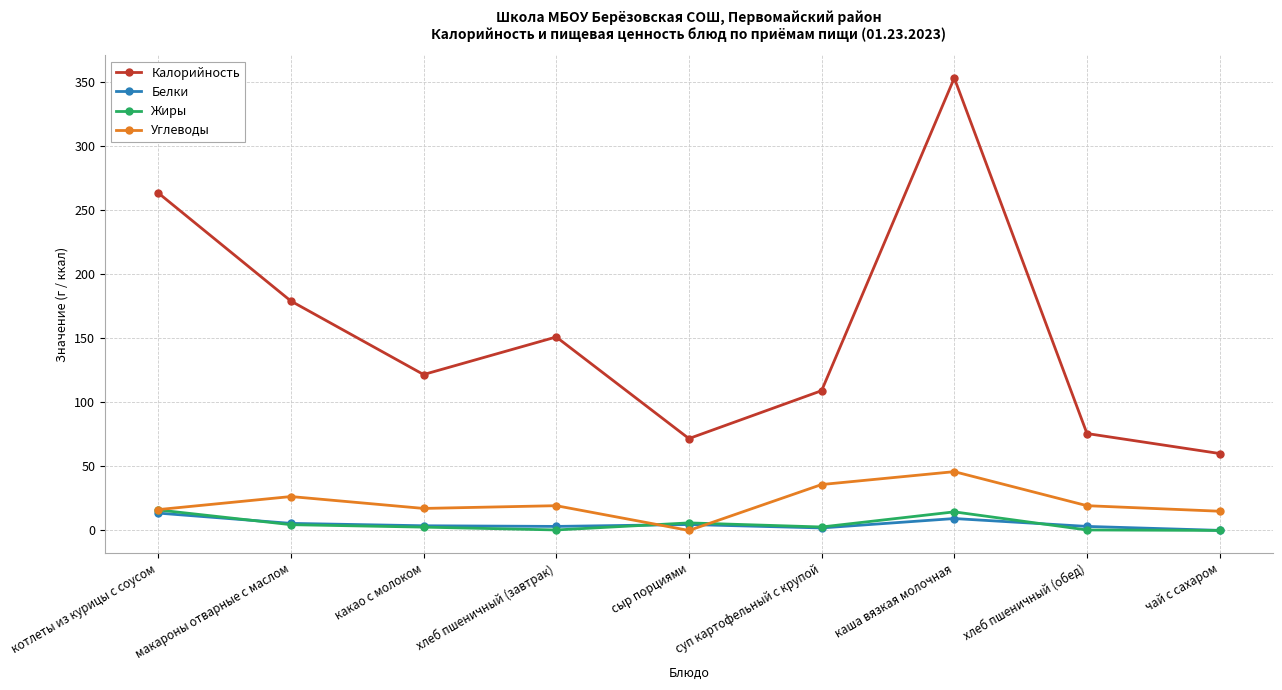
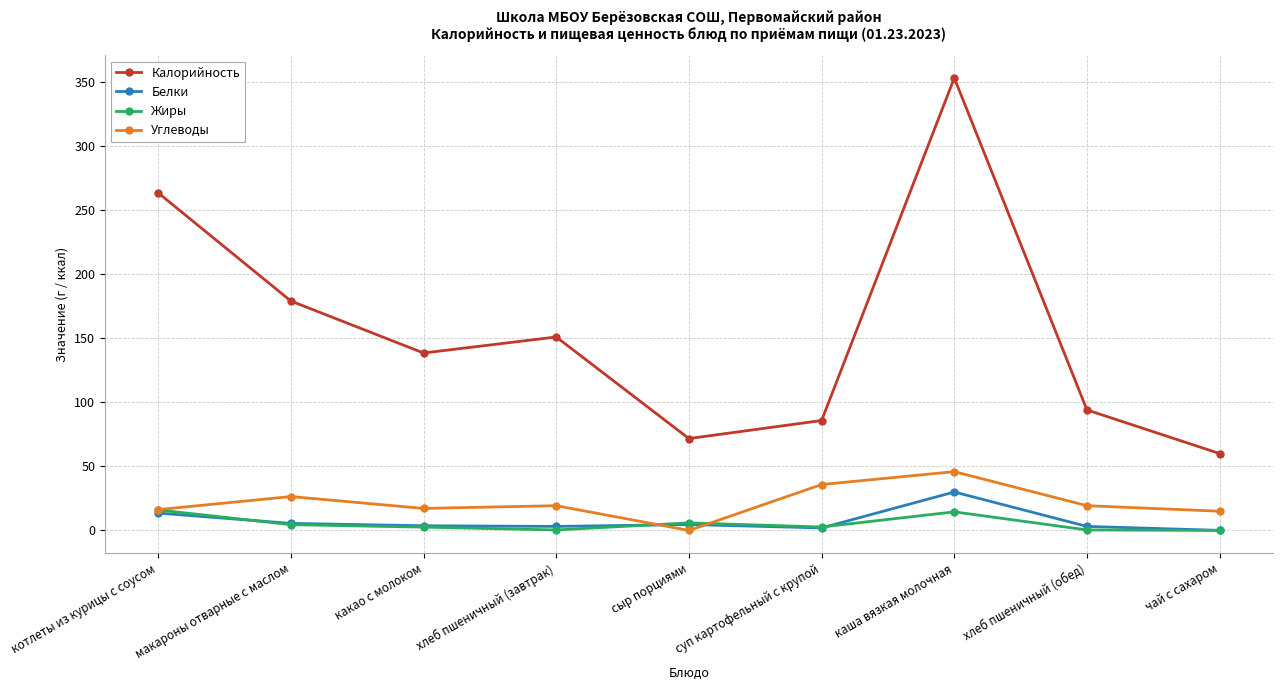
Калорийность, какао с молоком: 122 -> 138
Калорийность, суп картофельный с крупой: 109 -> 86
Белки, каша вязкая молочная: 9 -> 30
Калорийность, хлеб пшеничный (обед): 76 -> 94
